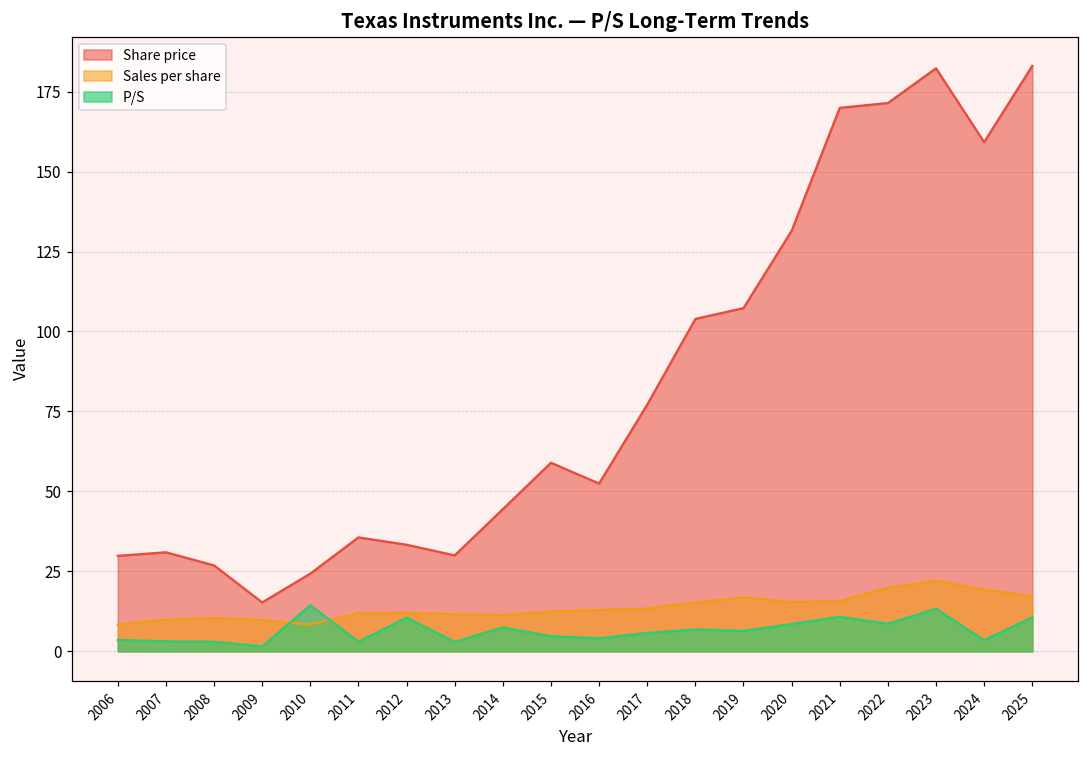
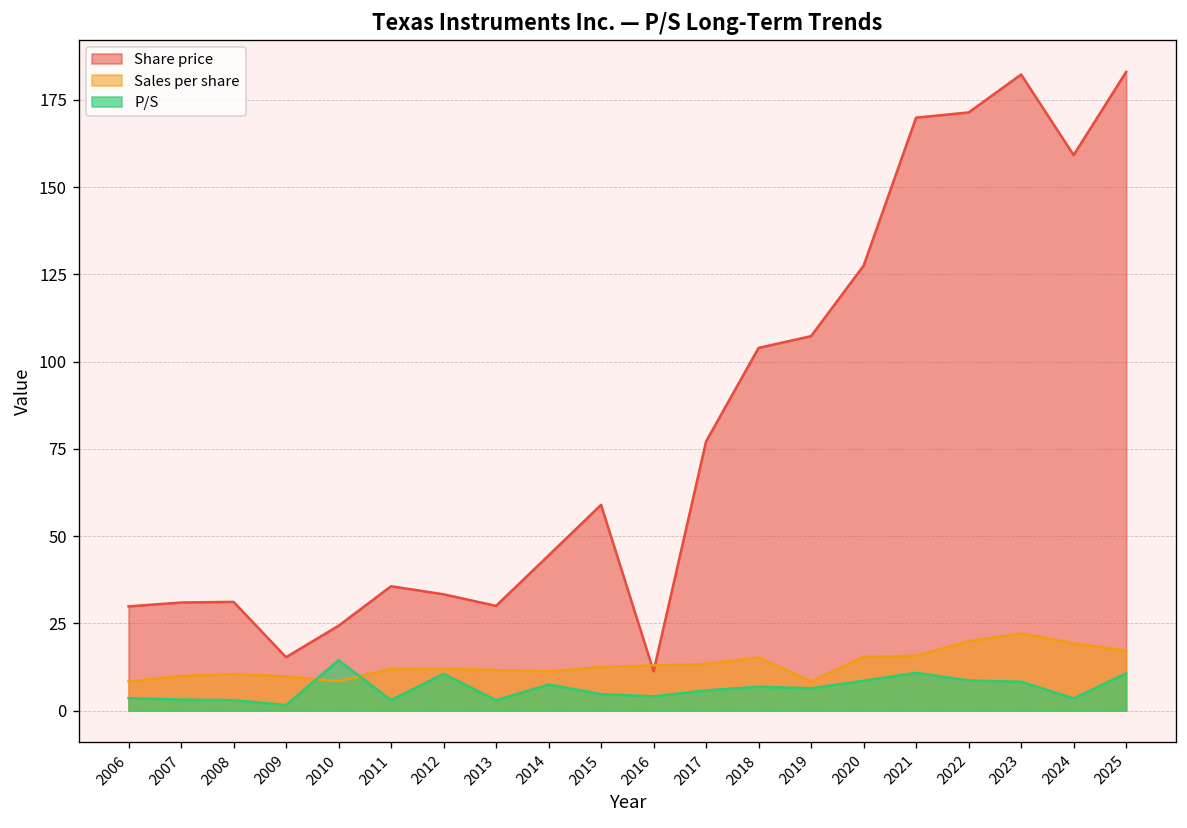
Share price, 2008: 27 -> 31
Share price, 2016: 52 -> 11
Sales per share, 2019: 17 -> 8
Share price, 2020: 131 -> 128
P/S, 2023: 13 -> 8
